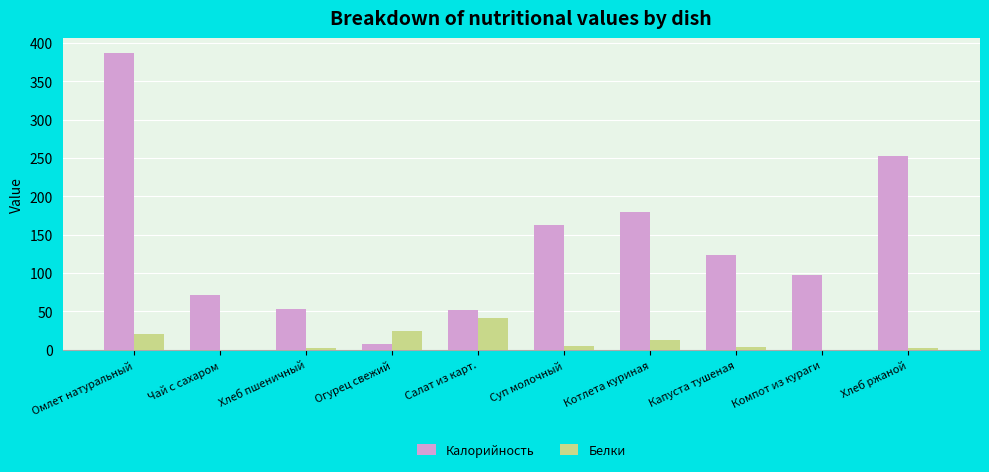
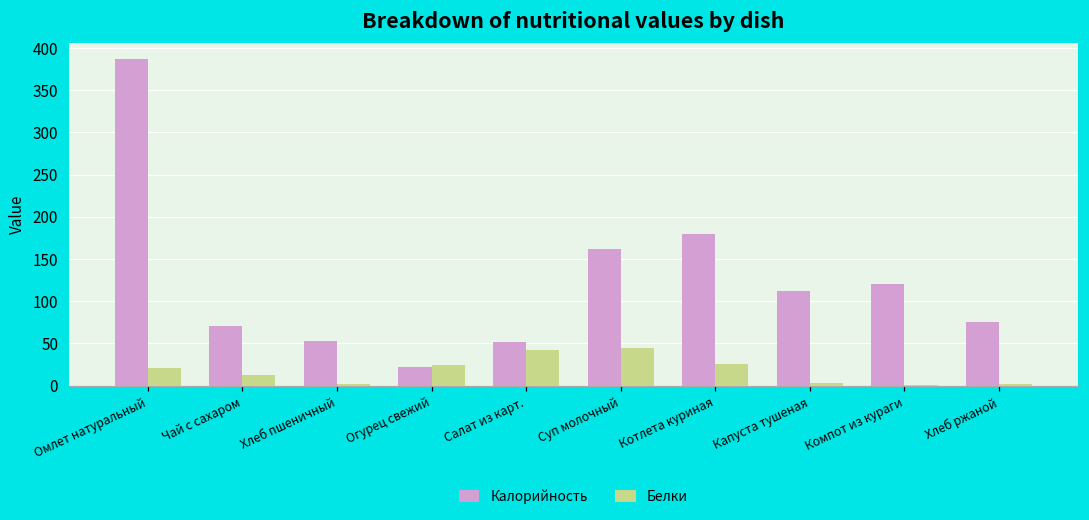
Белки, Чай с сахаром: 0 -> 10
Калорийность, Огурец свежий: 10 -> 20
Белки, Суп молочный: 10 -> 40
Белки, Котлета куриная: 10 -> 30
Калорийность, Капуста тушеная: 120 -> 110
Калорийность, Компот из кураги: 100 -> 120
Калорийность, Хлеб ржаной: 250 -> 80
